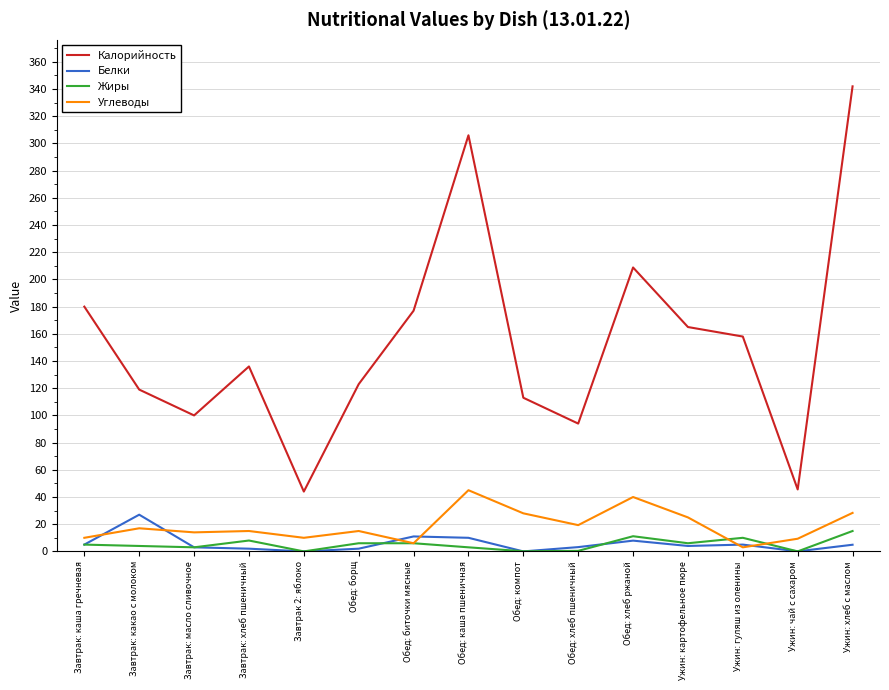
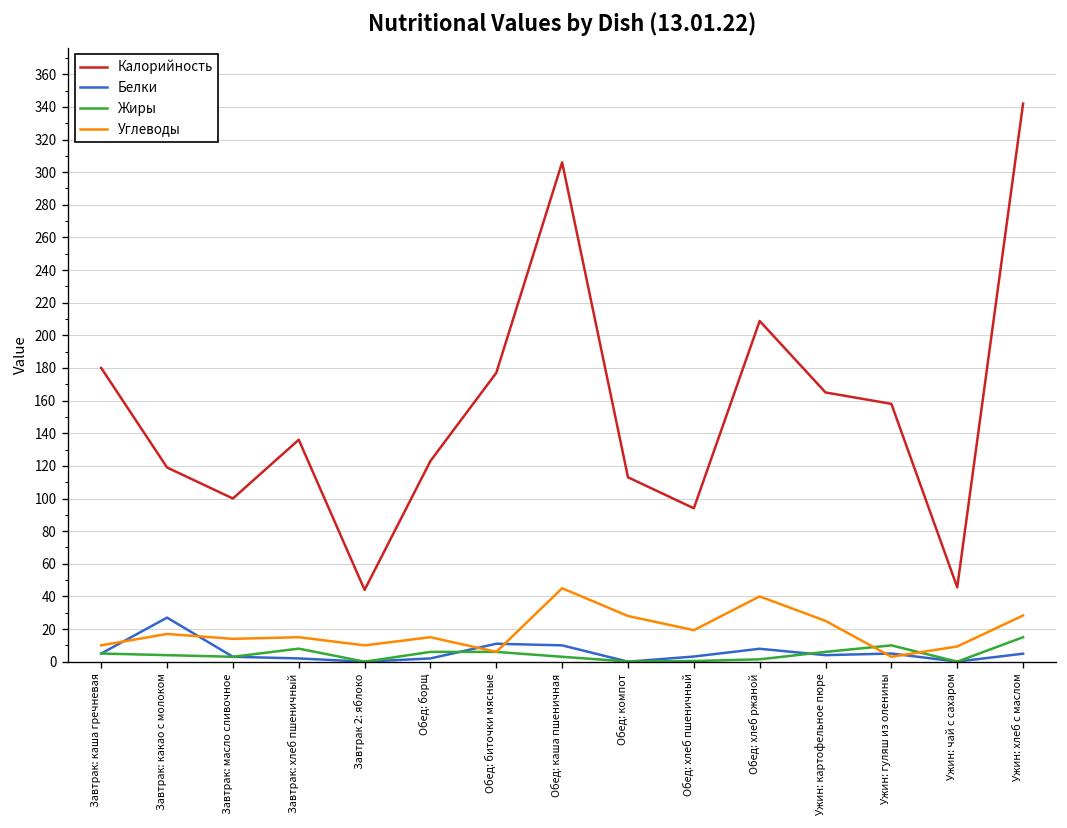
Жиры, Обед: хлеб ржаной: 11 -> 1
